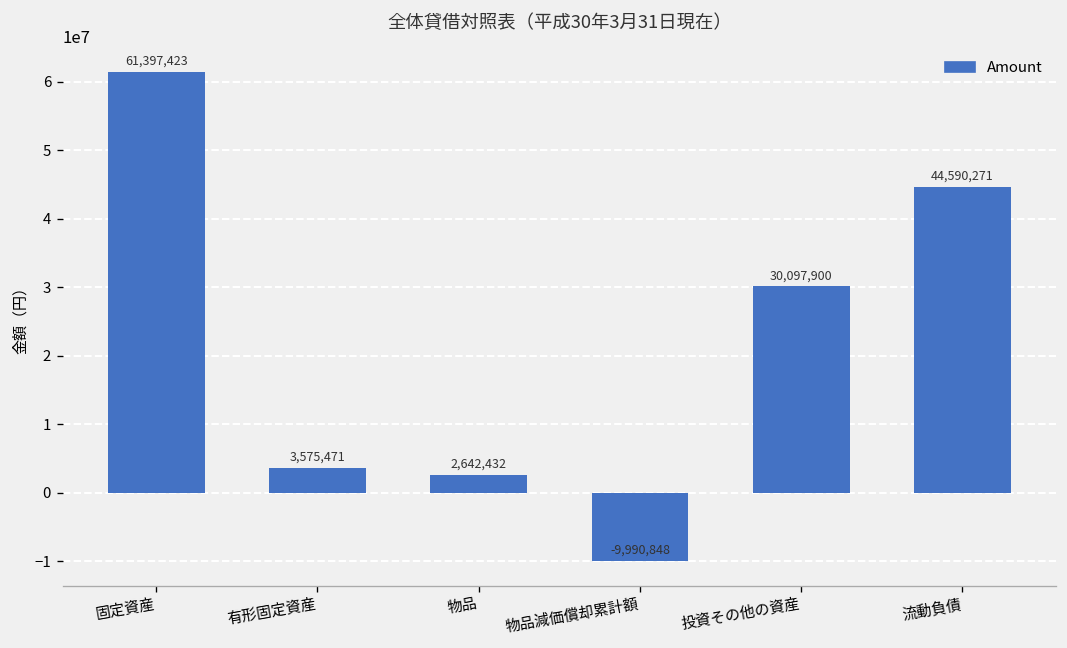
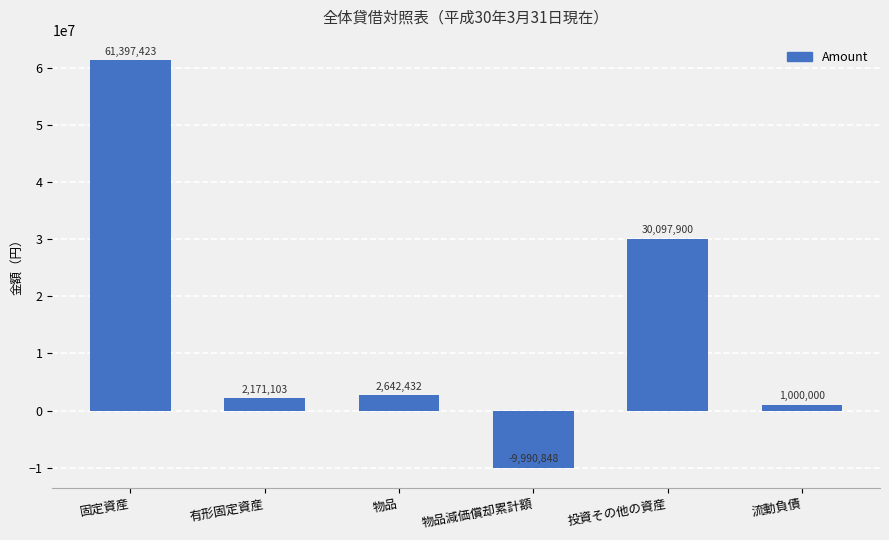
有形固定資産: 3,575,471 -> 2,171,103
流動負債: 44,590,271 -> 1,000,000
